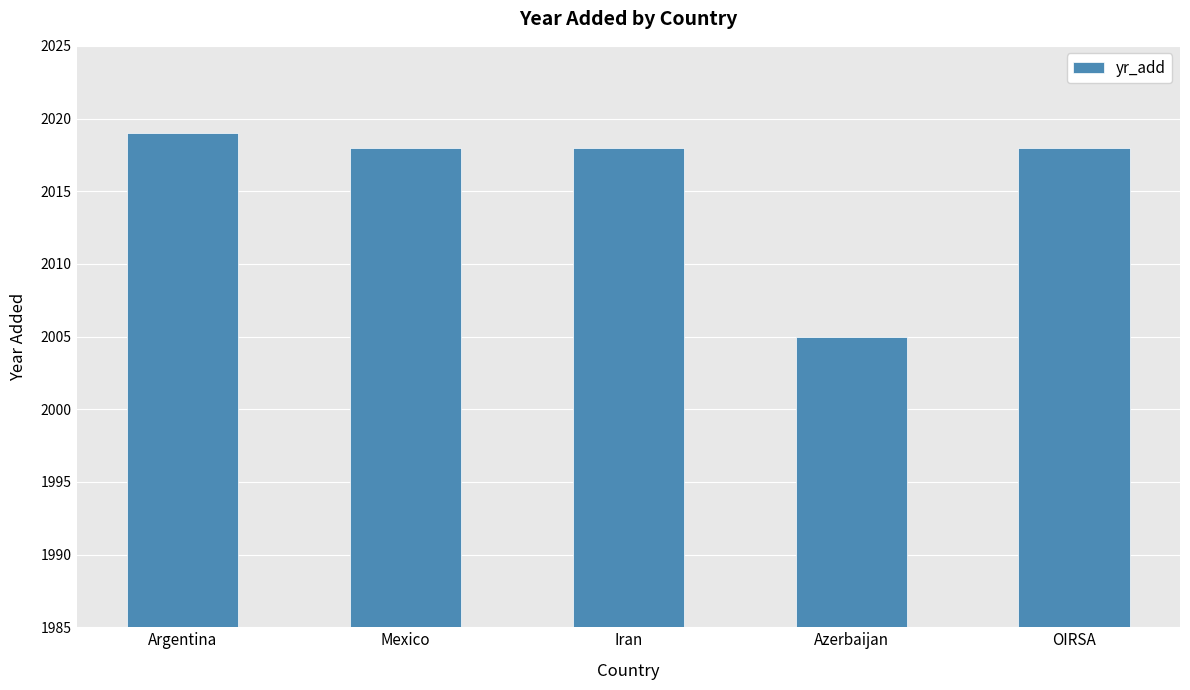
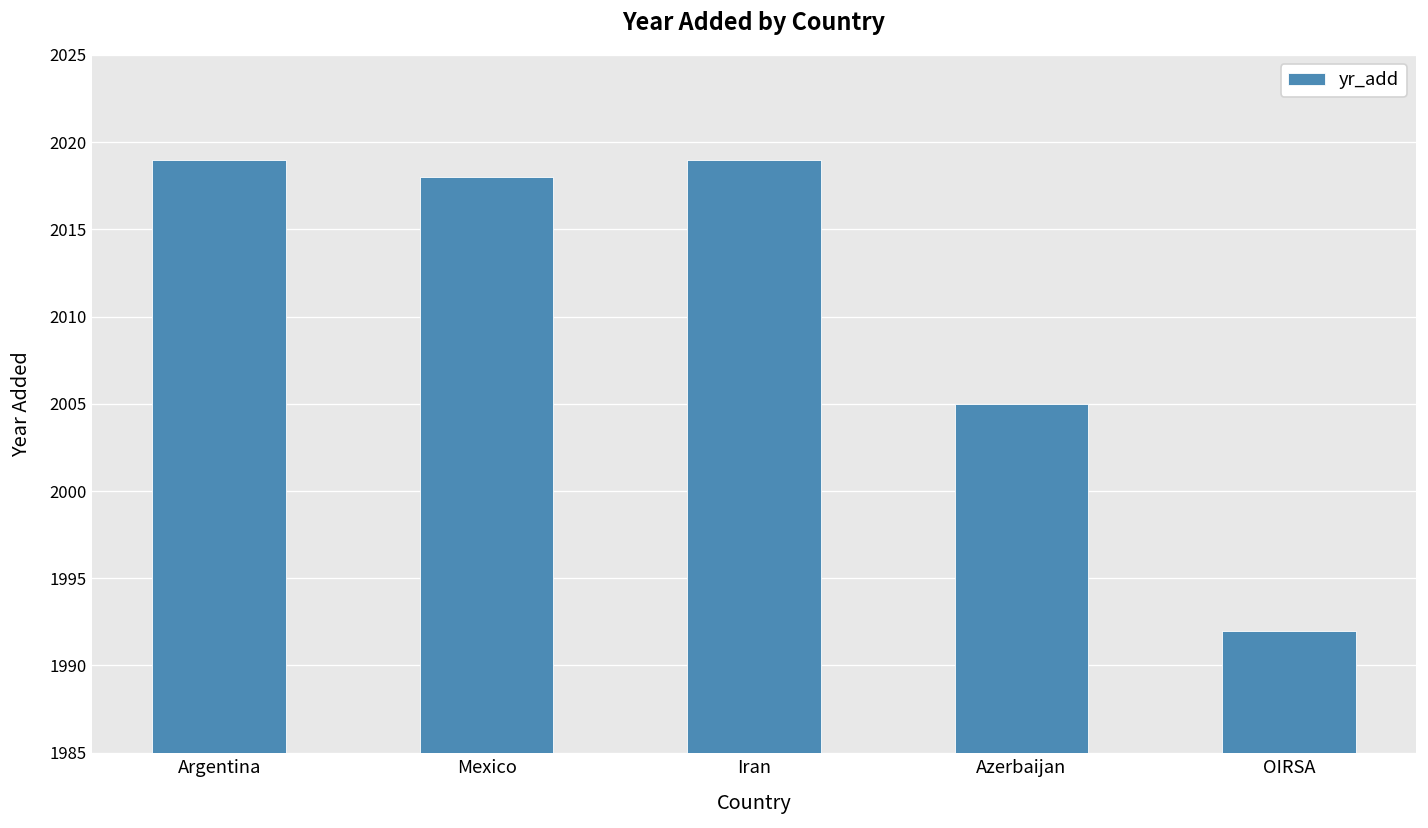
Iran: 2018 -> 2019
OIRSA: 2018 -> 1992
